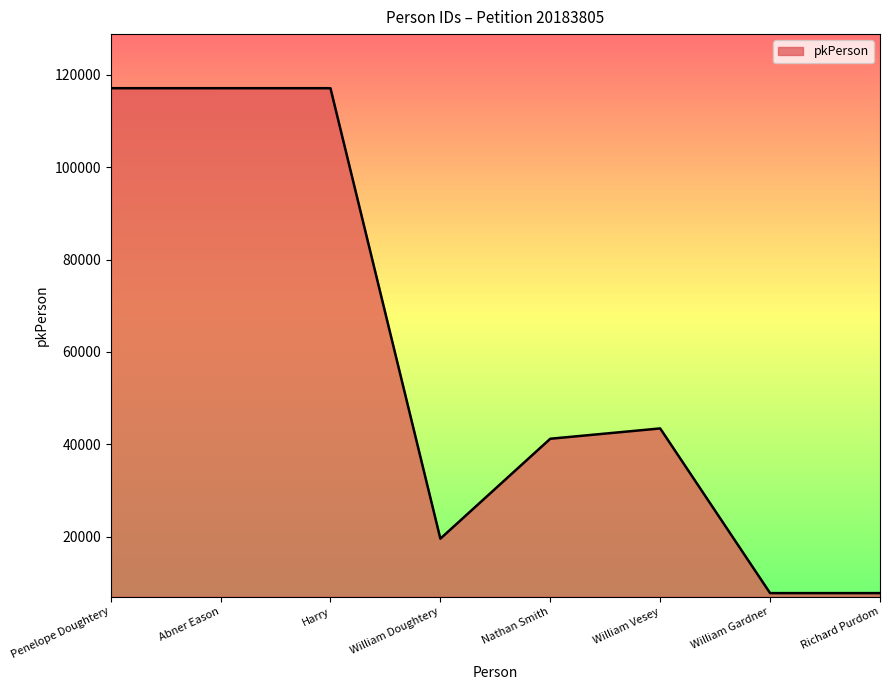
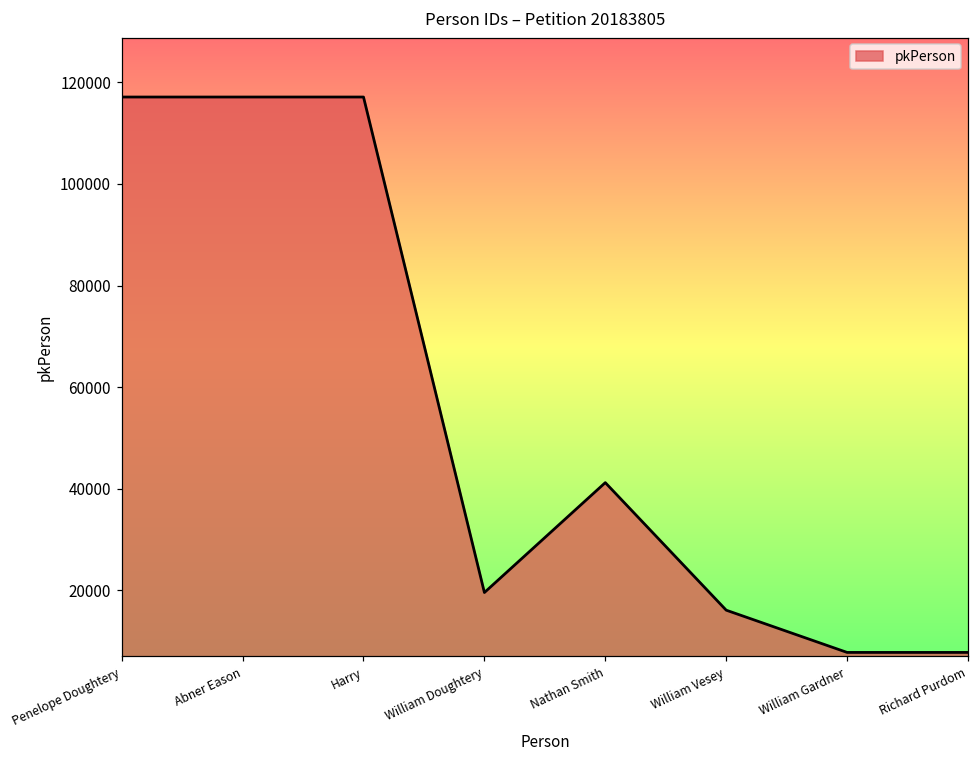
William Vesey: 43000 -> 16000
